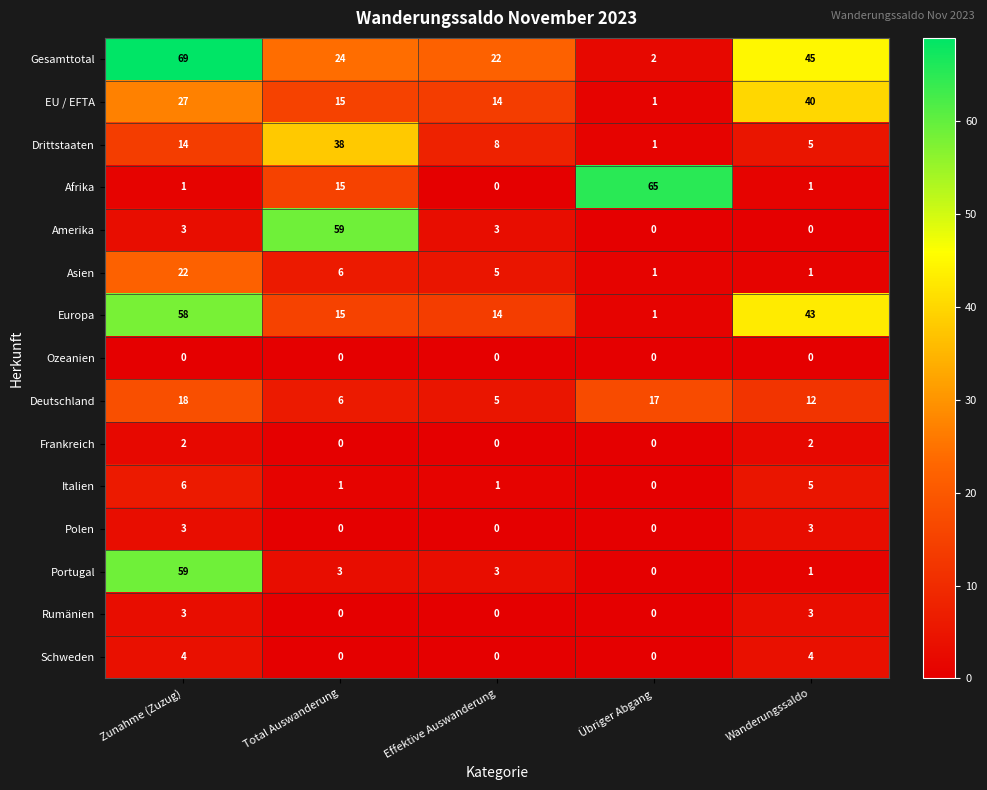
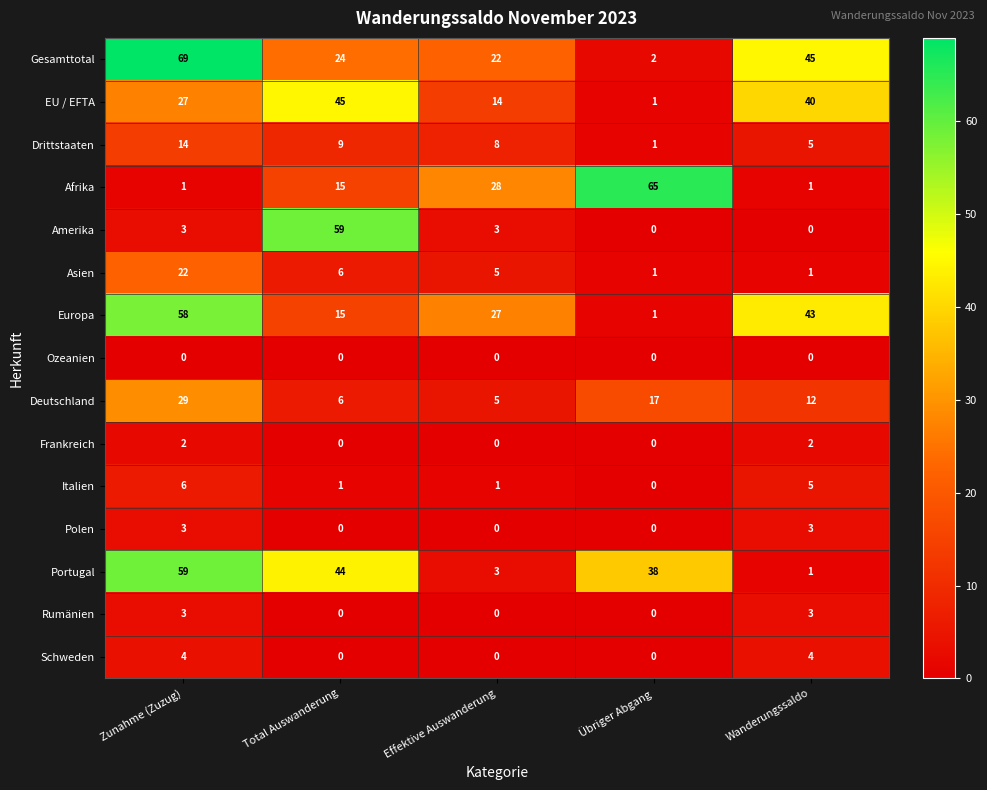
EU / EFTA, Total Auswanderung: 15 -> 45
Drittstaaten, Total Auswanderung: 38 -> 9
Afrika, Effektive Auswanderung: 0 -> 28
Europa, Effektive Auswanderung: 14 -> 27
Deutschland, Zunahme (Zuzug): 18 -> 29
Portugal, Total Auswanderung: 3 -> 44
Portugal, Übriger Abgang: 0 -> 38
